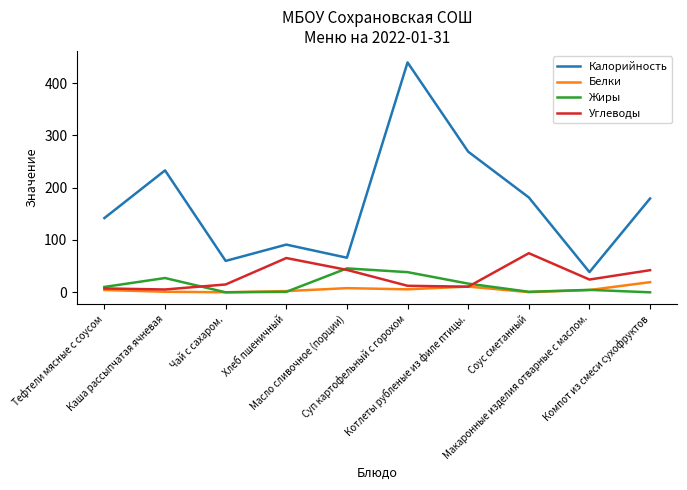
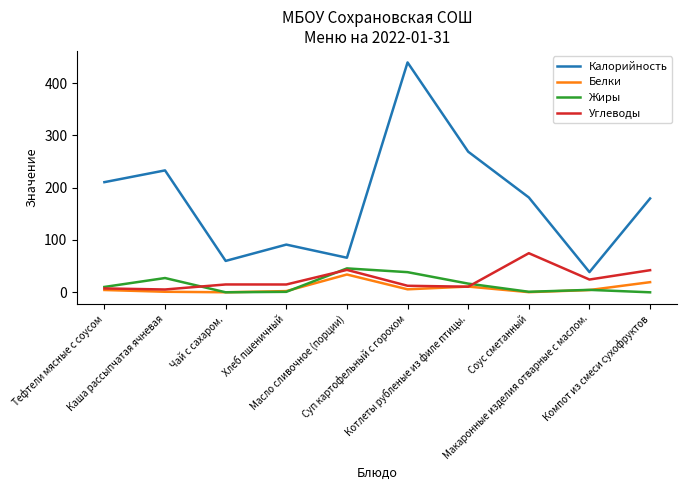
Калорийность, Тефтели мясные с соусом: 140 -> 210
Углеводы, Хлеб пшеничный: 70 -> 10
Белки, Масло сливочное (порции): 10 -> 30
